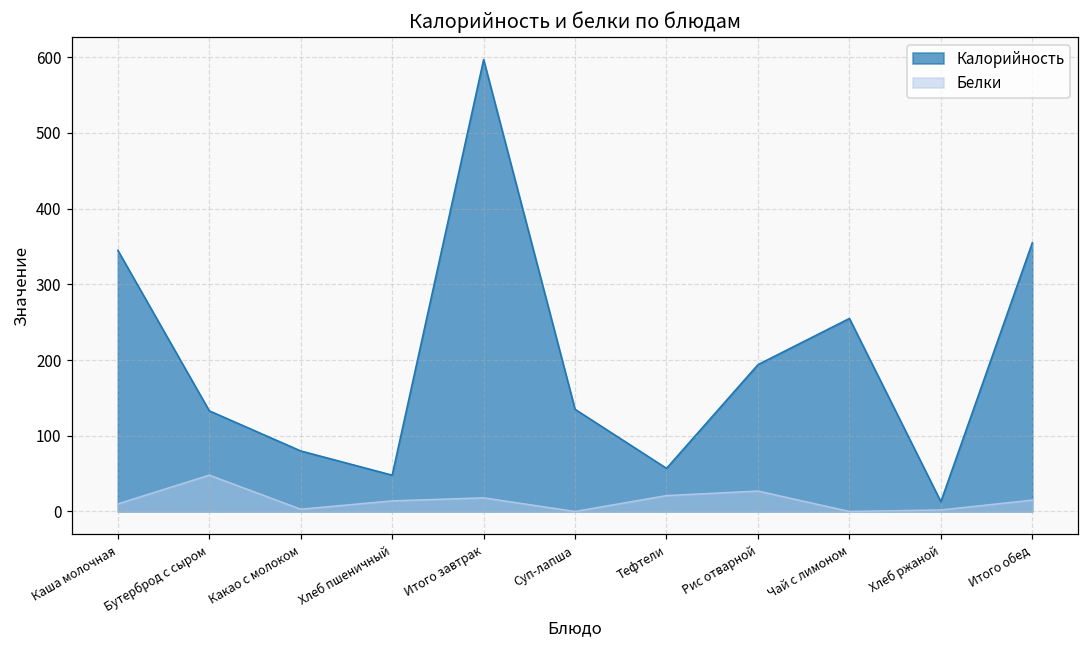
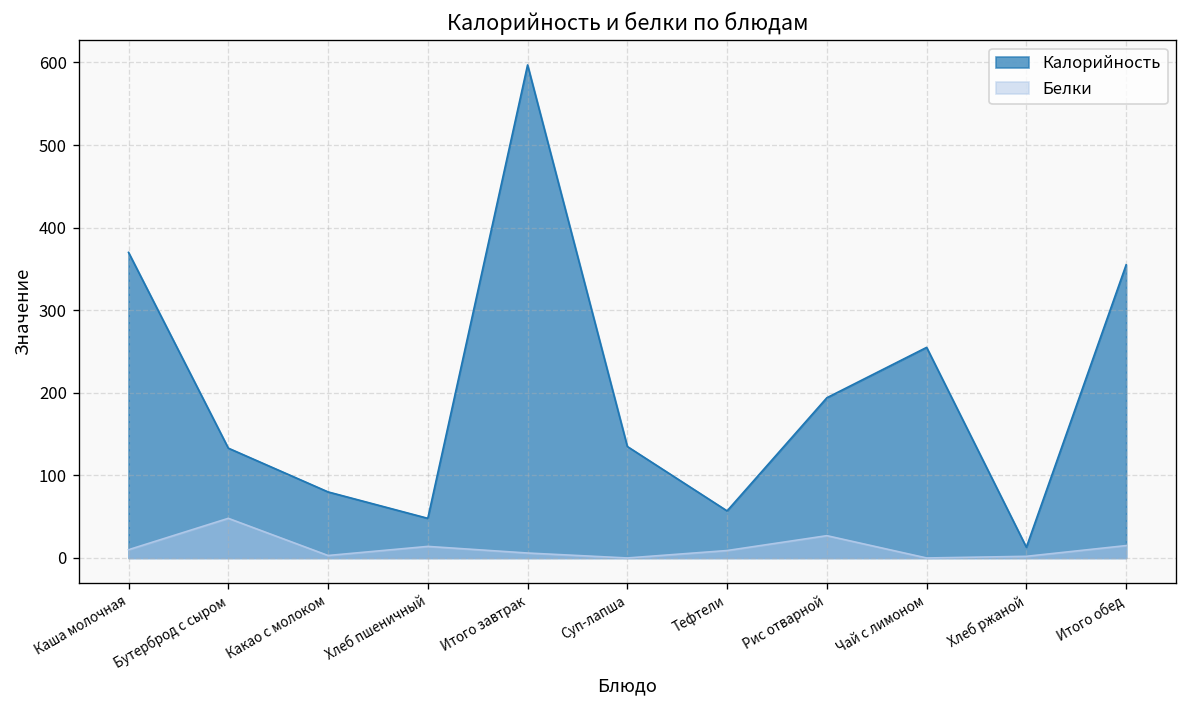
Калорийность, Каша молочная: 350 -> 370
Белки, Итого завтрак: 20 -> 10
Белки, Тефтели: 20 -> 10
